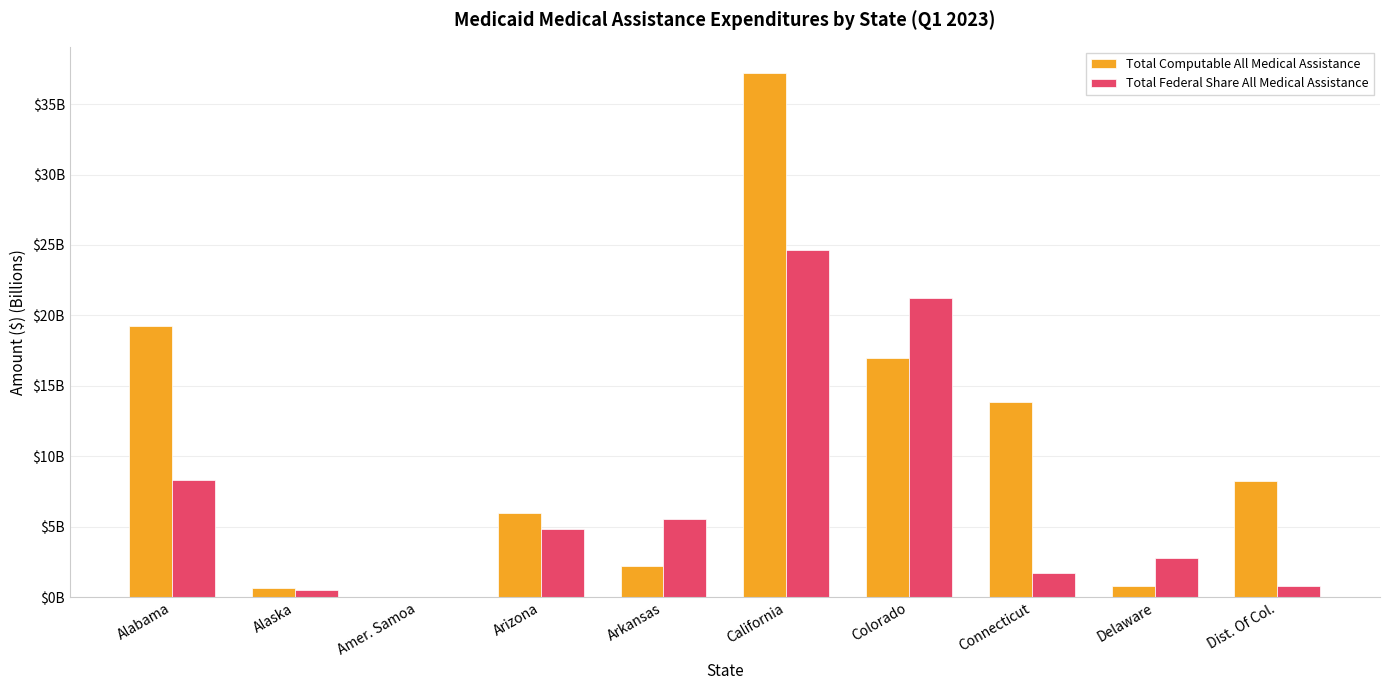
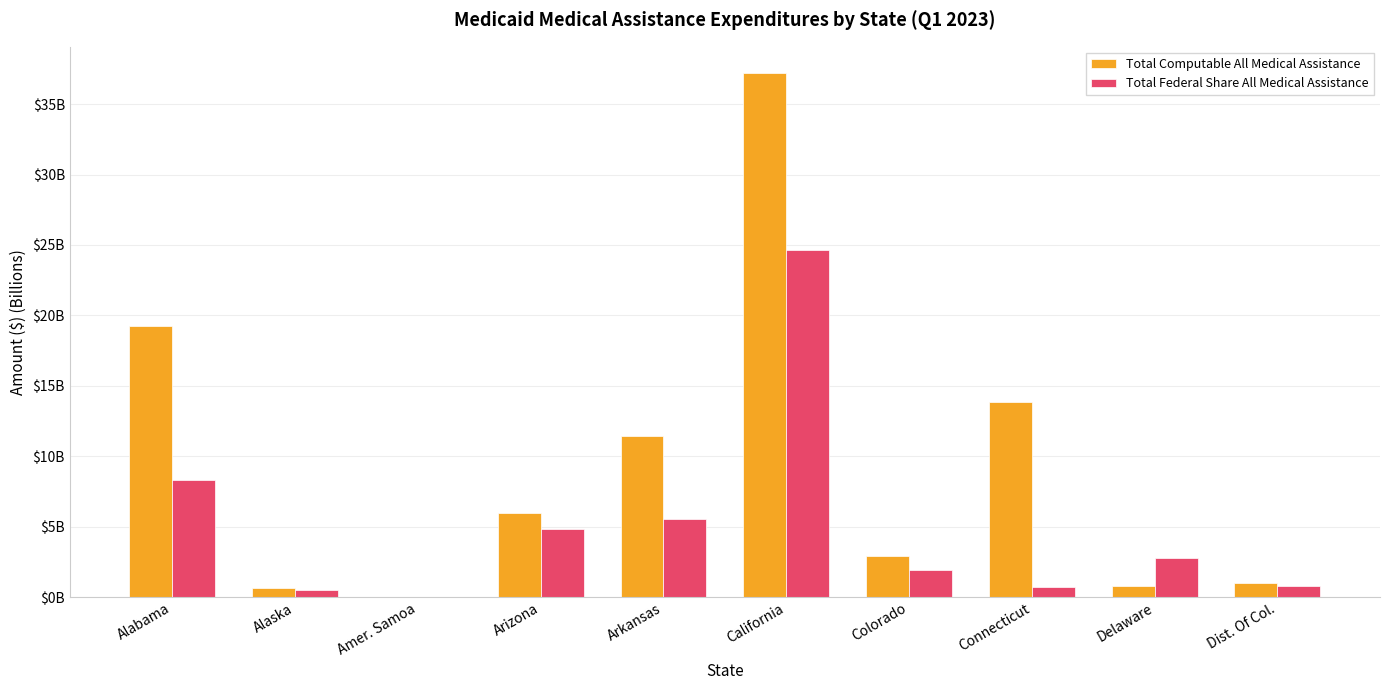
Total Computable All Medical Assistance, Arkansas: $2200000000 -> $11500000000
Total Computable All Medical Assistance, Colorado: $16900000000 -> $2900000000
Total Federal Share All Medical Assistance, Colorado: $21200000000 -> $1900000000
Total Federal Share All Medical Assistance, Connecticut: $1700000000 -> $700000000
Total Computable All Medical Assistance, Dist. Of Col.: $8300000000 -> $1000000000
